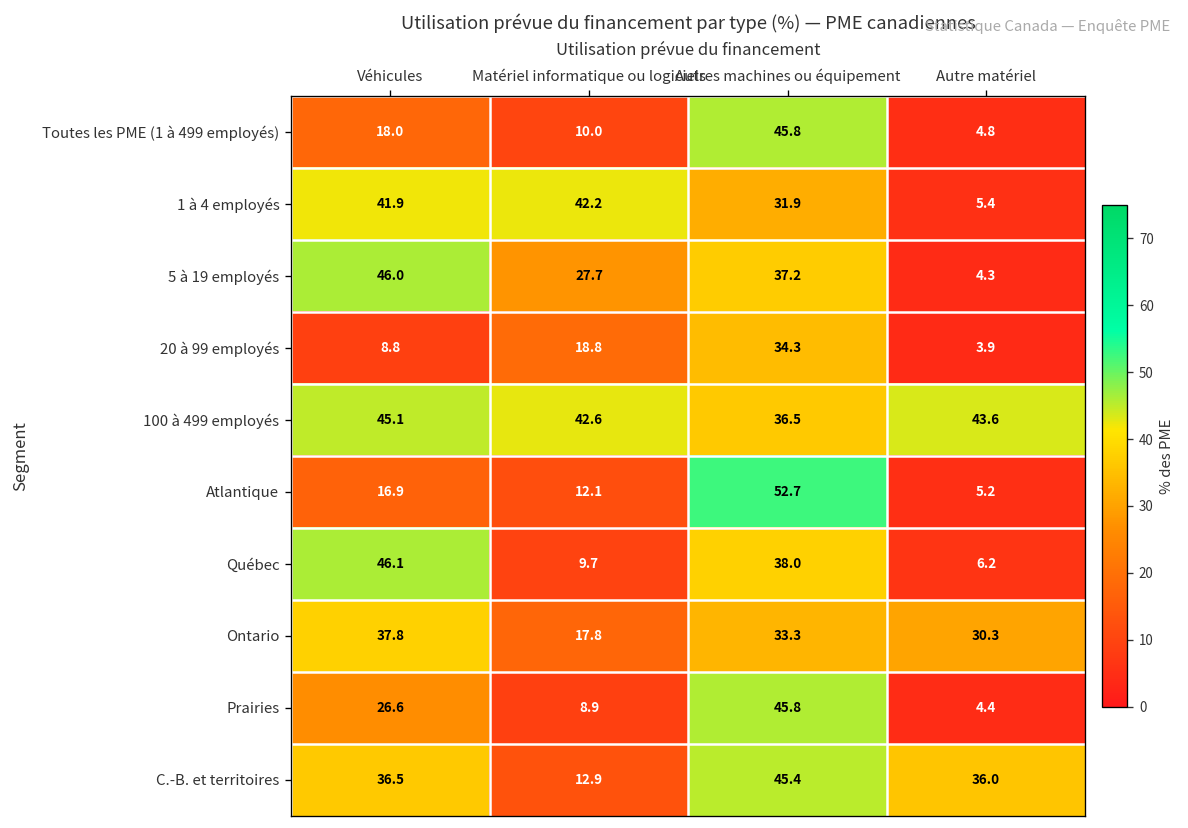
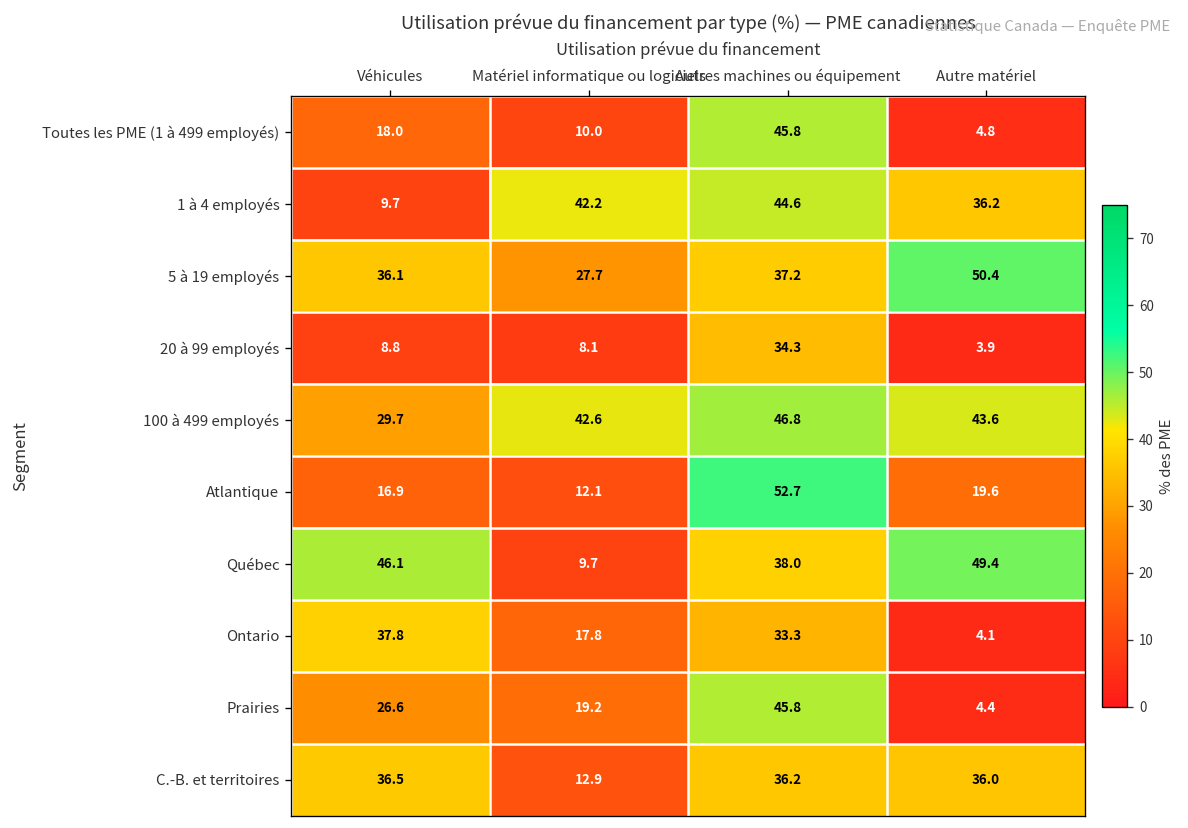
1 à 4 employés, Véhicules: 41.9 -> 9.7
1 à 4 employés, Autres machines ou équipement: 31.9 -> 44.6
1 à 4 employés, Autre matériel: 5.4 -> 36.2
5 à 19 employés, Véhicules: 46.0 -> 36.1
5 à 19 employés, Autre matériel: 4.3 -> 50.4
20 à 99 employés, Matériel informatique ou logiciels: 18.8 -> 8.1
100 à 499 employés, Véhicules: 45.1 -> 29.7
100 à 499 employés, Autres machines ou équipement: 36.5 -> 46.8
Atlantique, Autre matériel: 5.2 -> 19.6
Québec, Autre matériel: 6.2 -> 49.4
Ontario, Autre matériel: 30.3 -> 4.1
Prairies, Matériel informatique ou logiciels: 8.9 -> 19.2
C.-B. et territoires, Autres machines ou équipement: 45.4 -> 36.2
